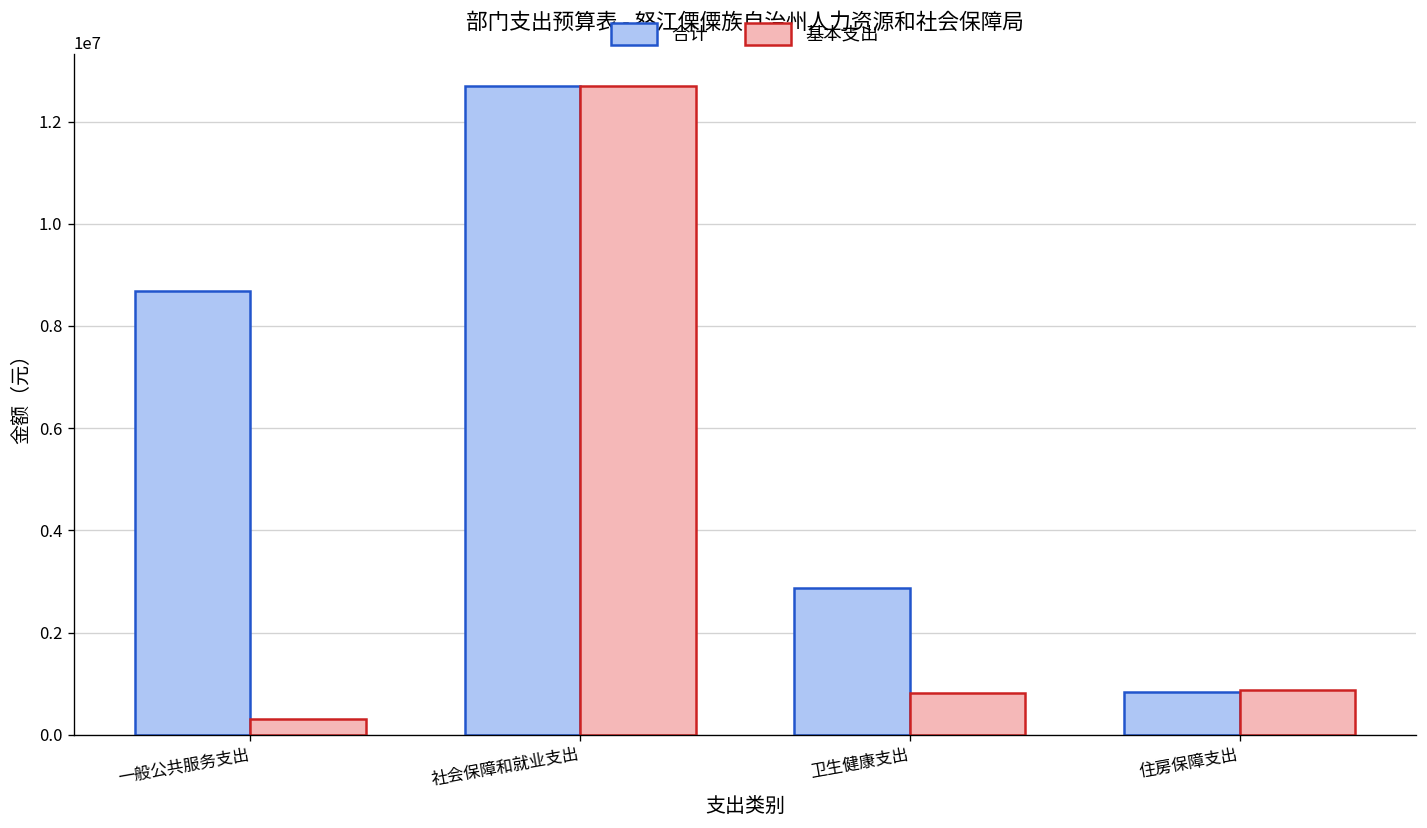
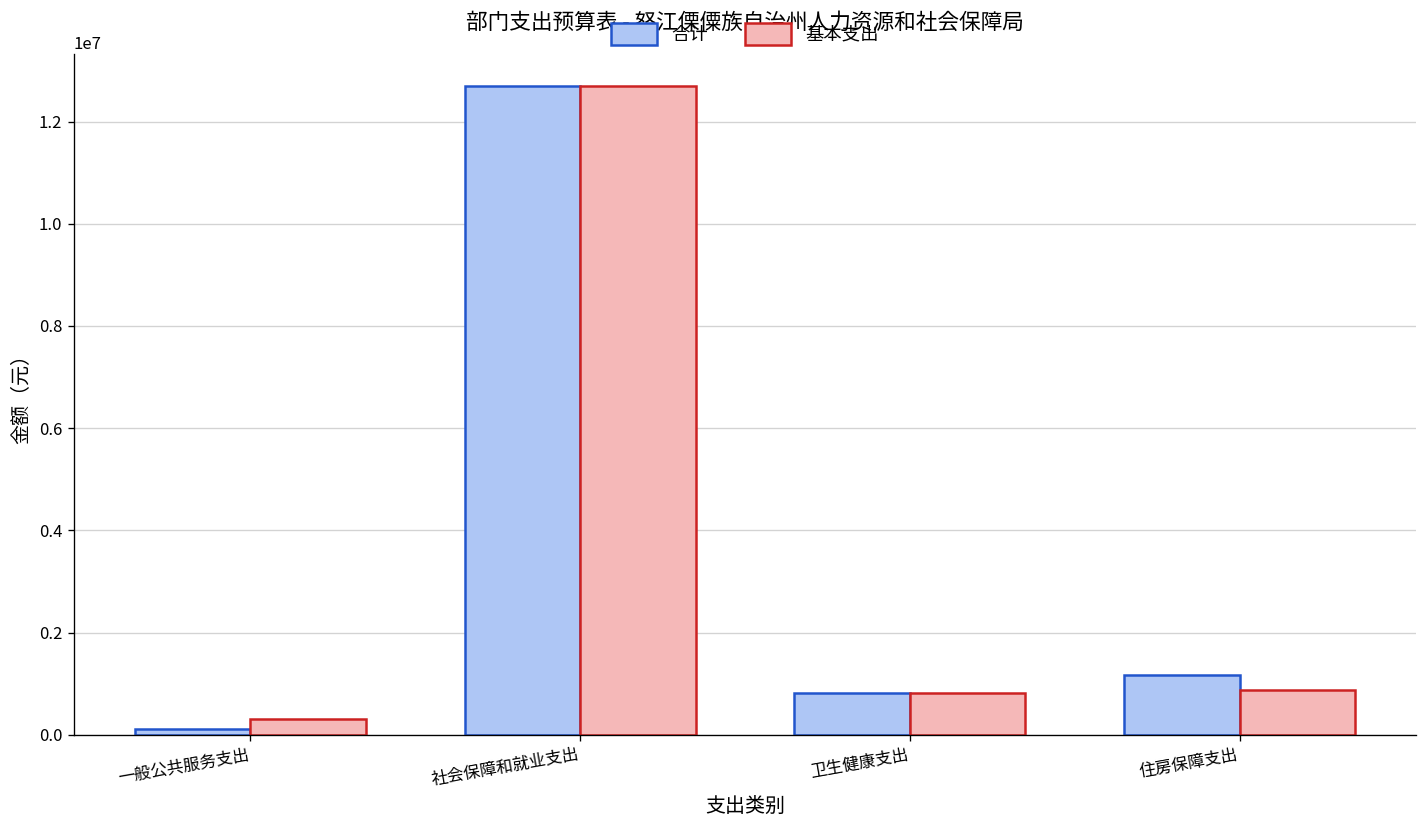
合计, 一般公共服务支出: 8700000 -> 100000
合计, 卫生健康支出: 2900000 -> 800000
合计, 住房保障支出: 800000 -> 1200000
